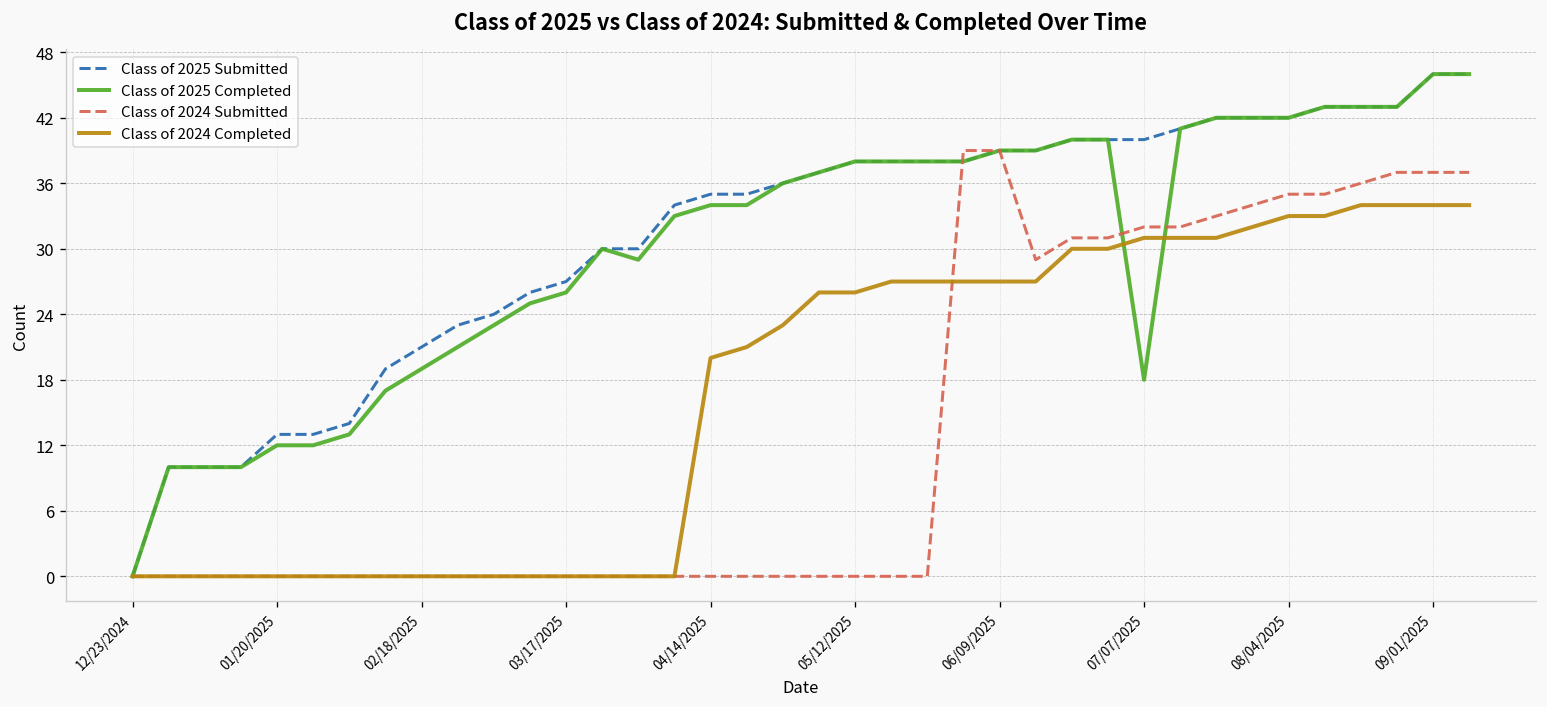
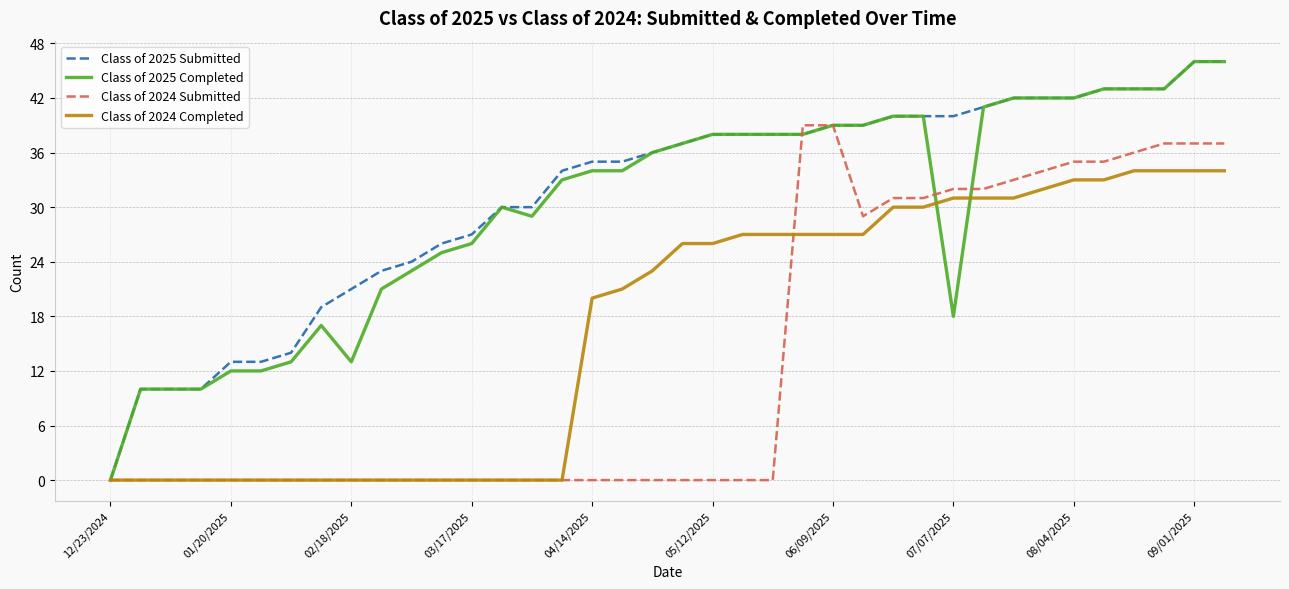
Class of 2025 Completed, 02/18/2025: 19 -> 13
